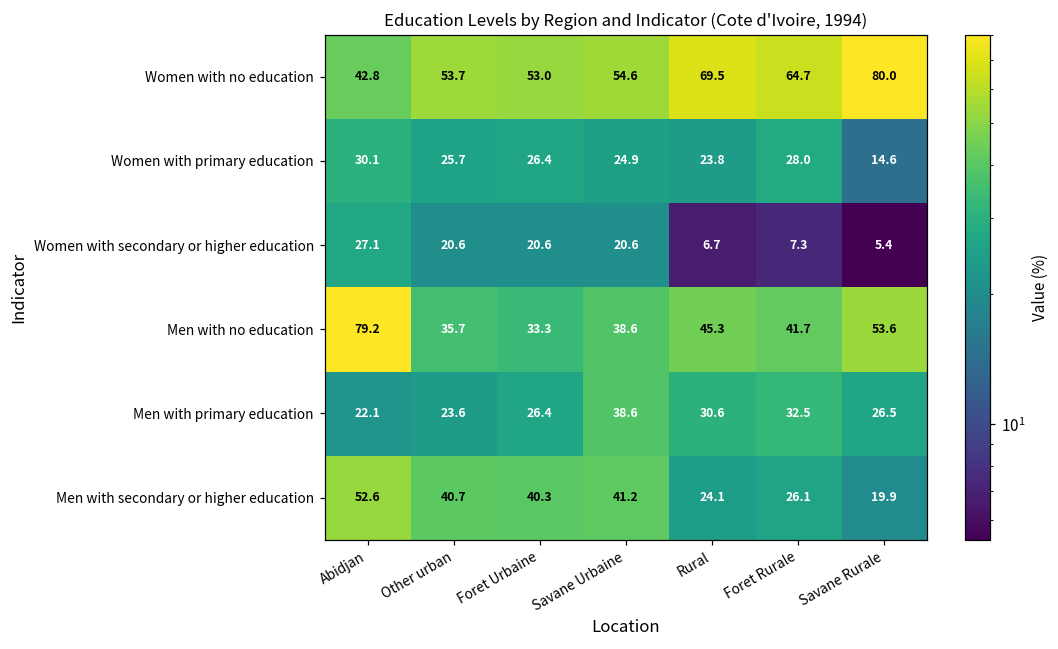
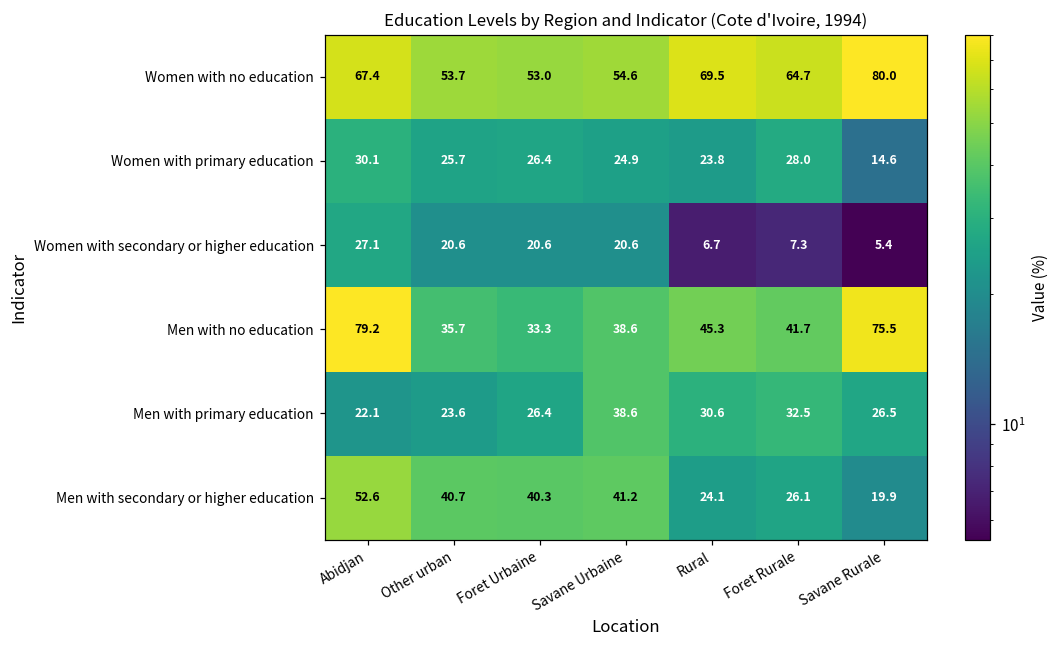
Women with no education, Abidjan: 42.8 -> 67.4
Men with no education, Savane Rurale: 53.6 -> 75.5
